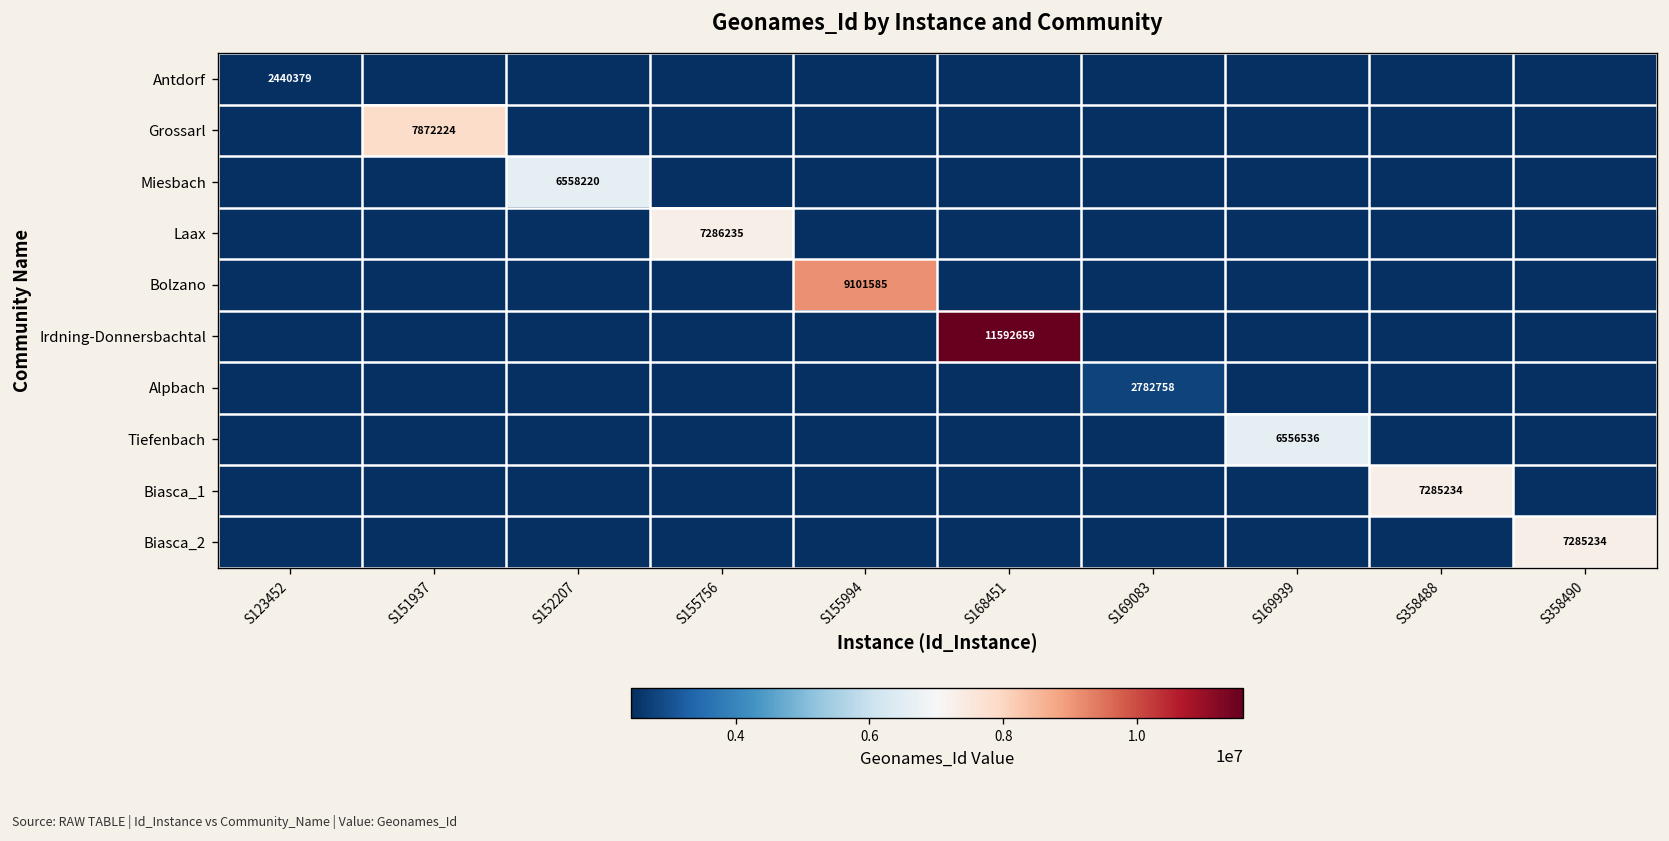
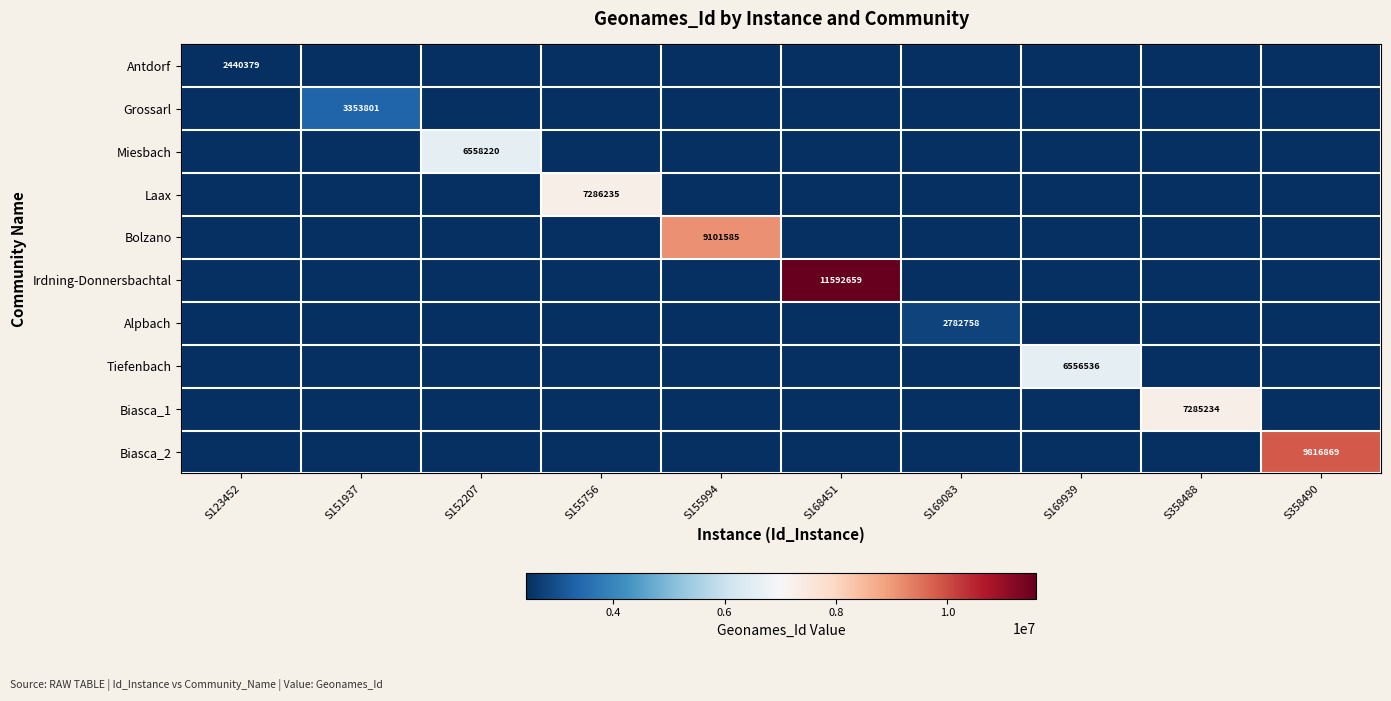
Grossarl, S151937: 7872224 -> 3353801
Biasca_2, S358490: 7285234 -> 9816869
